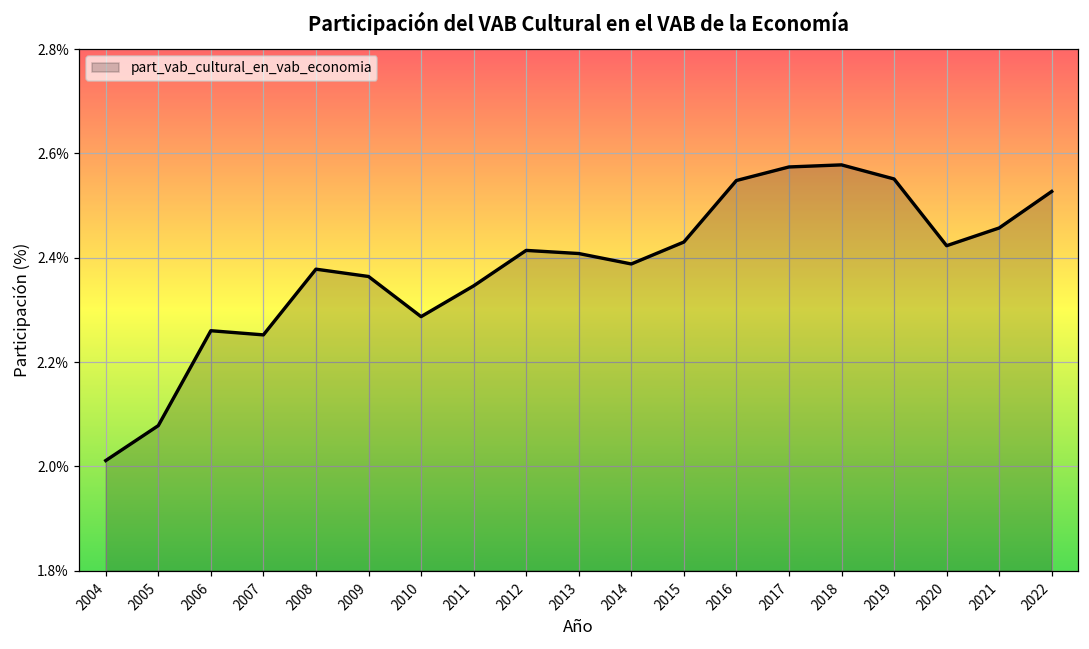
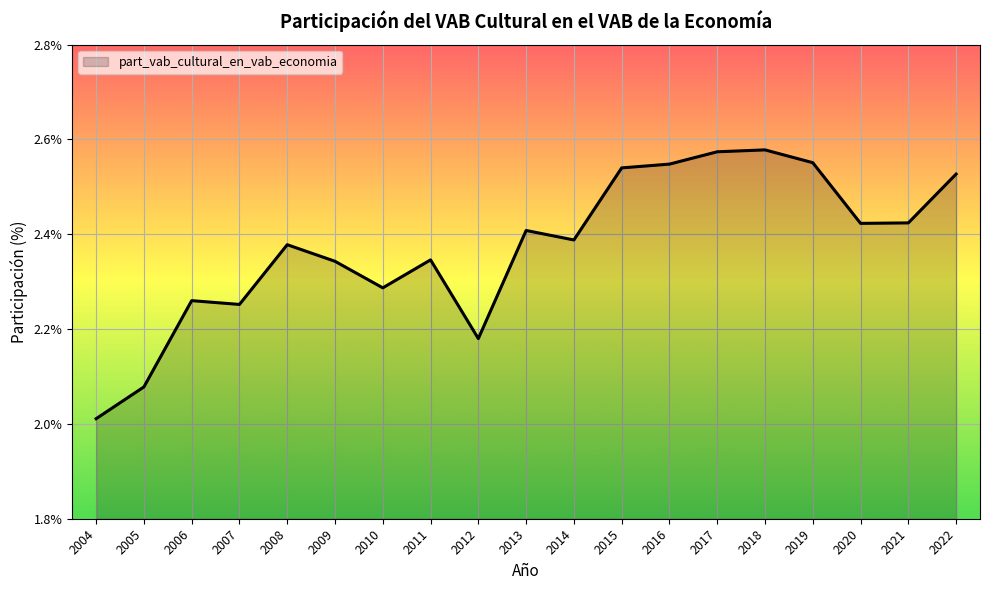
2009: 2.36% -> 2.34%
2012: 2.41% -> 2.18%
2015: 2.43% -> 2.54%
2021: 2.46% -> 2.42%
